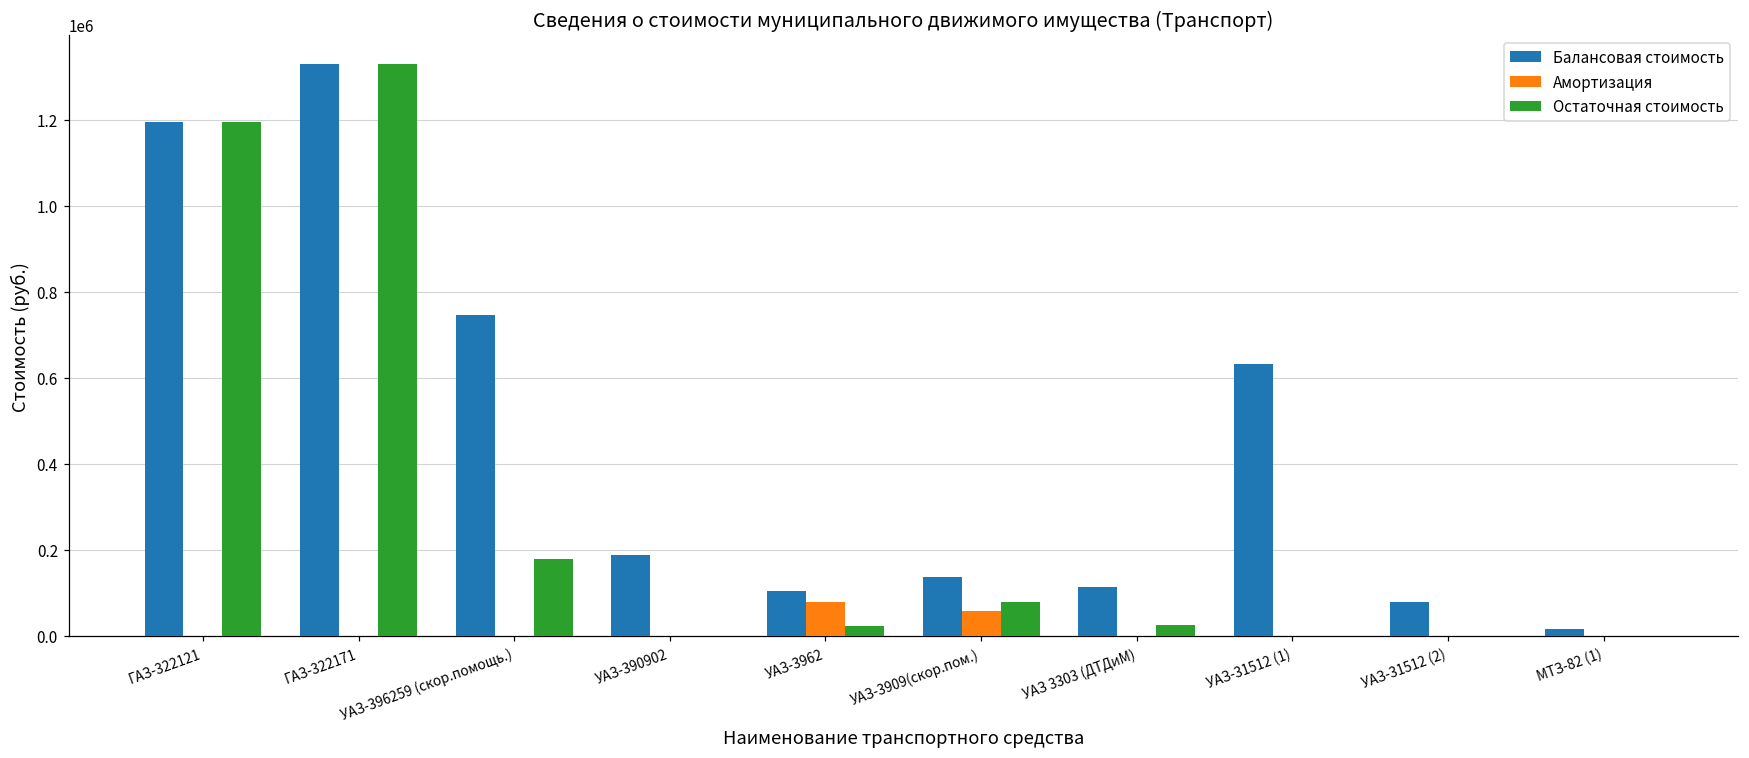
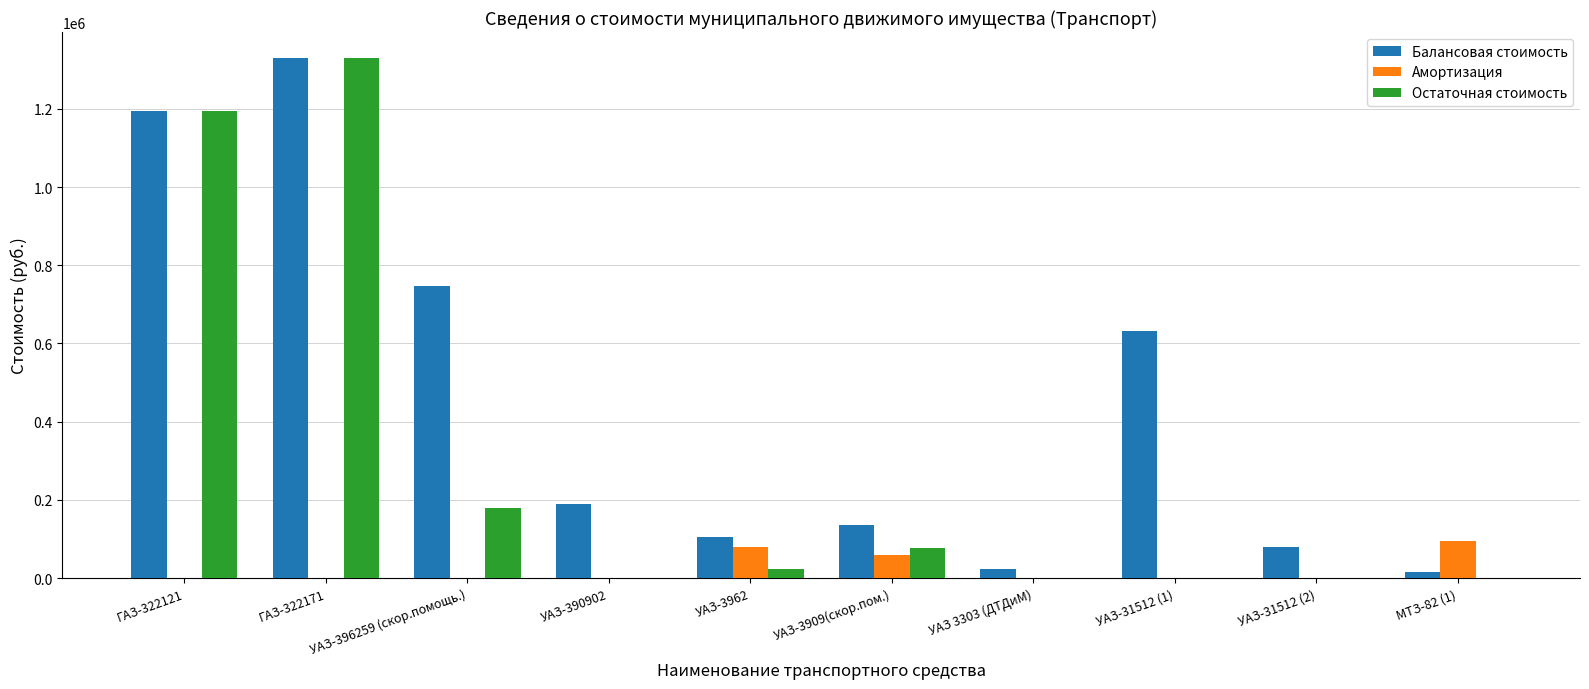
Балансовая стоимость, УАЗ 3303 (ДТДиМ): 110000 -> 20000
Остаточная стоимость, УАЗ 3303 (ДТДиМ): 20000 -> 0
Амортизация, МТЗ-82 (1): 0 -> 90000
